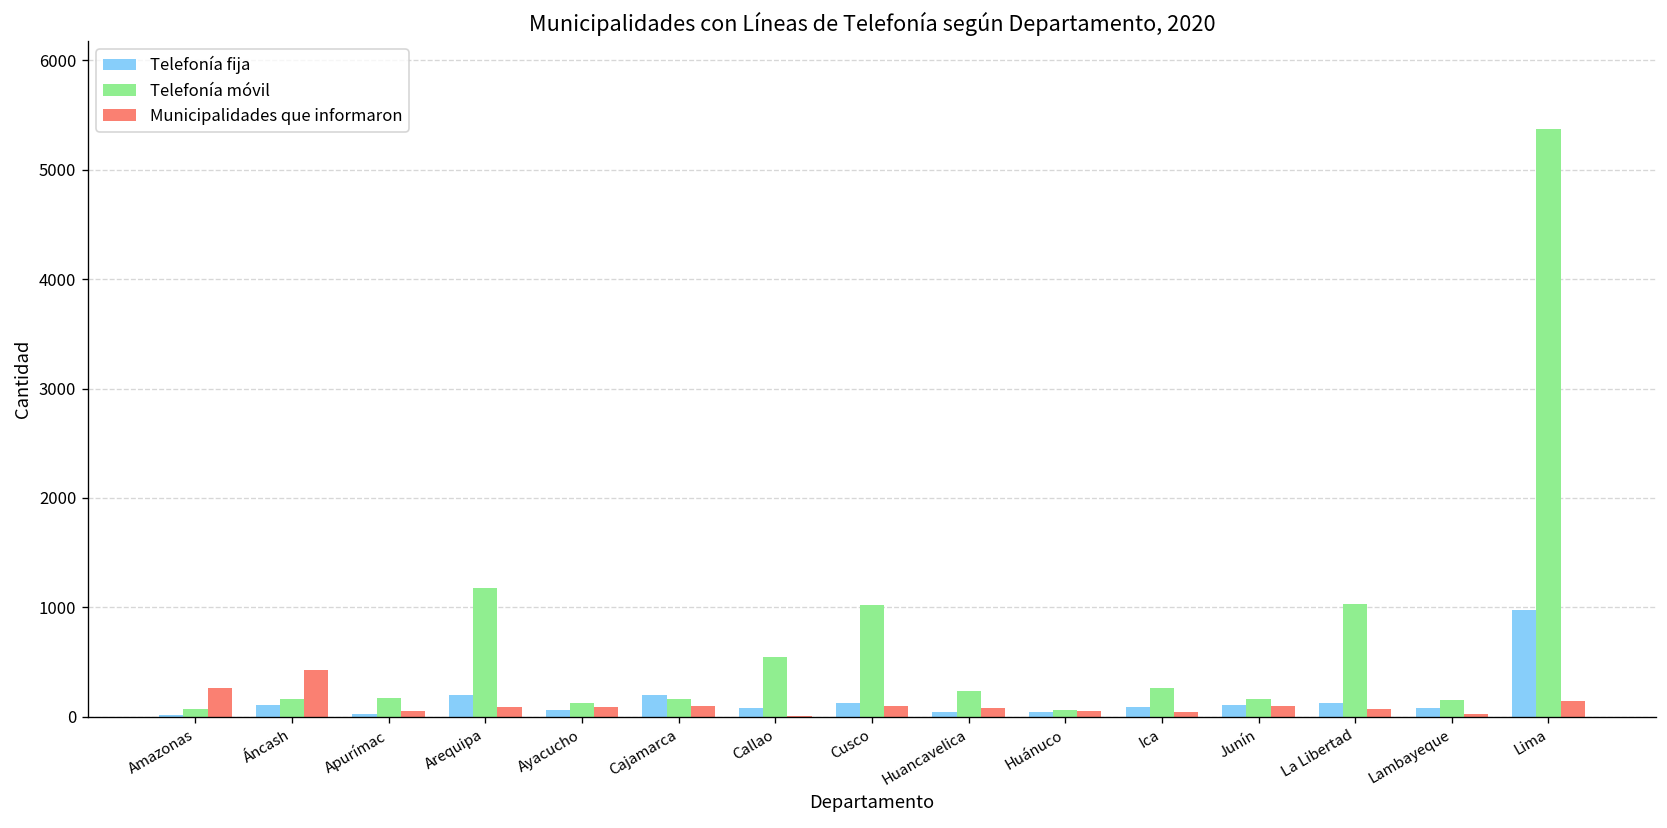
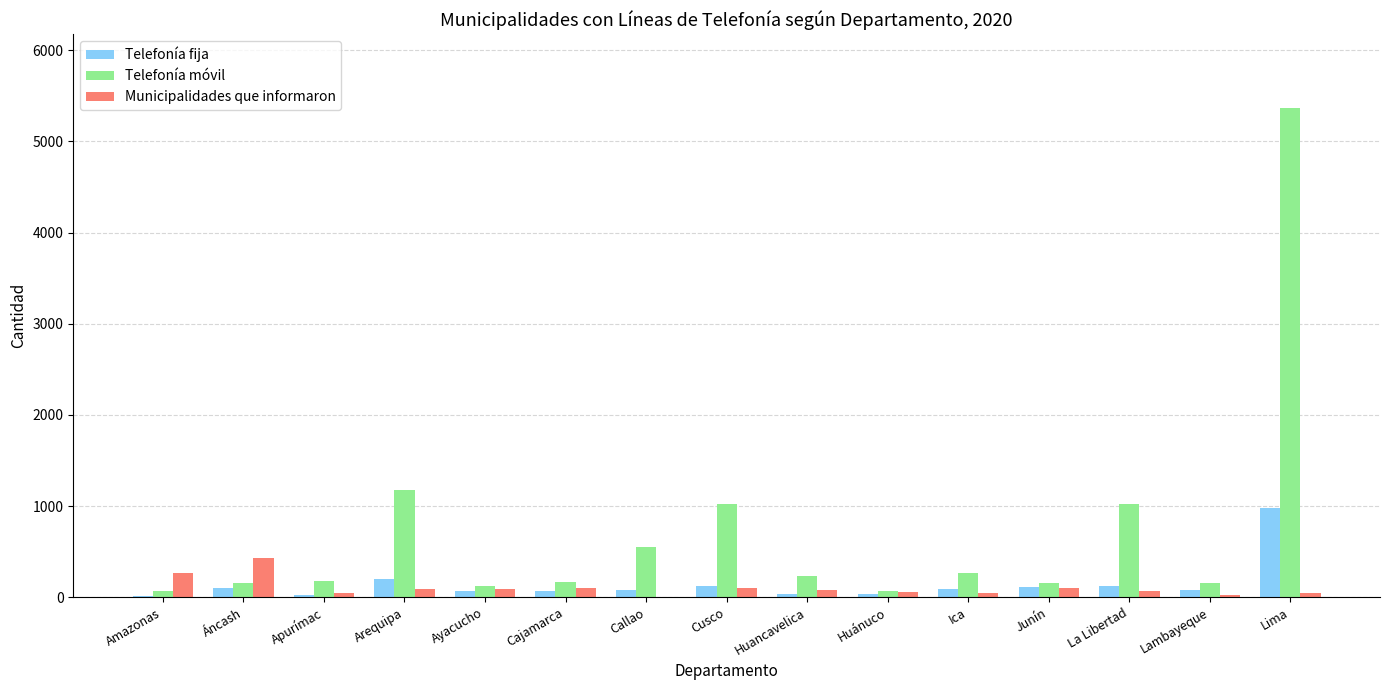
Telefonía fija, Cajamarca: 200 -> 100
Municipalidades que informaron, Lima: 150 -> 50
